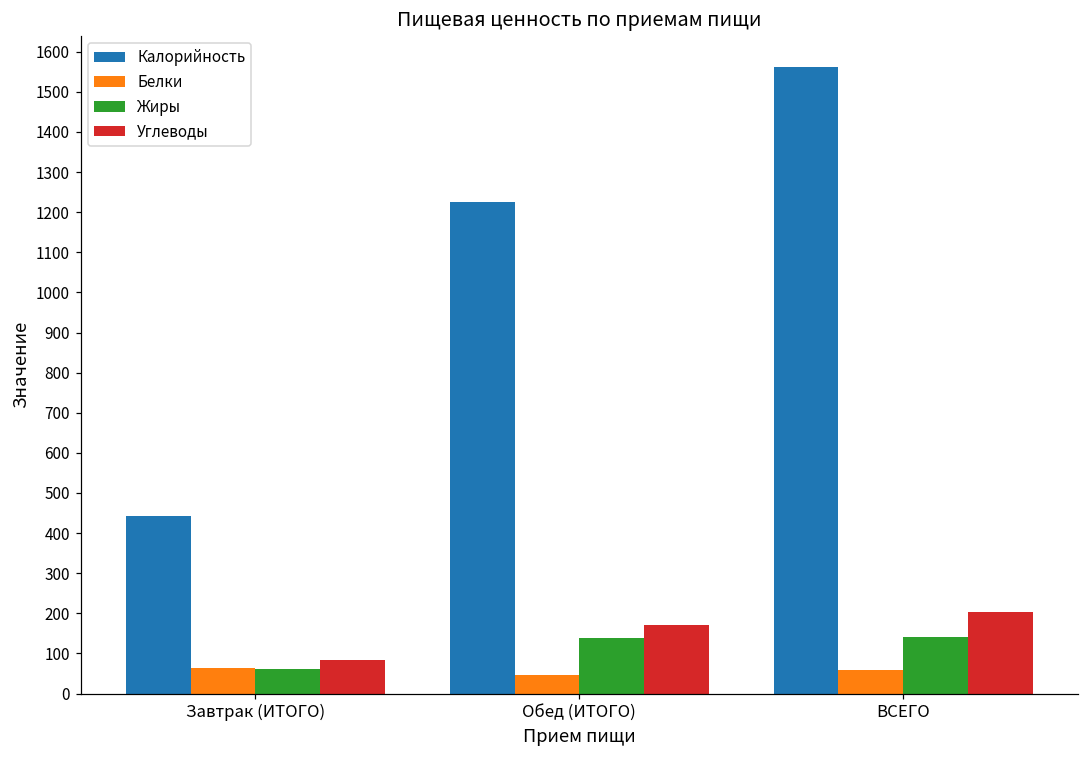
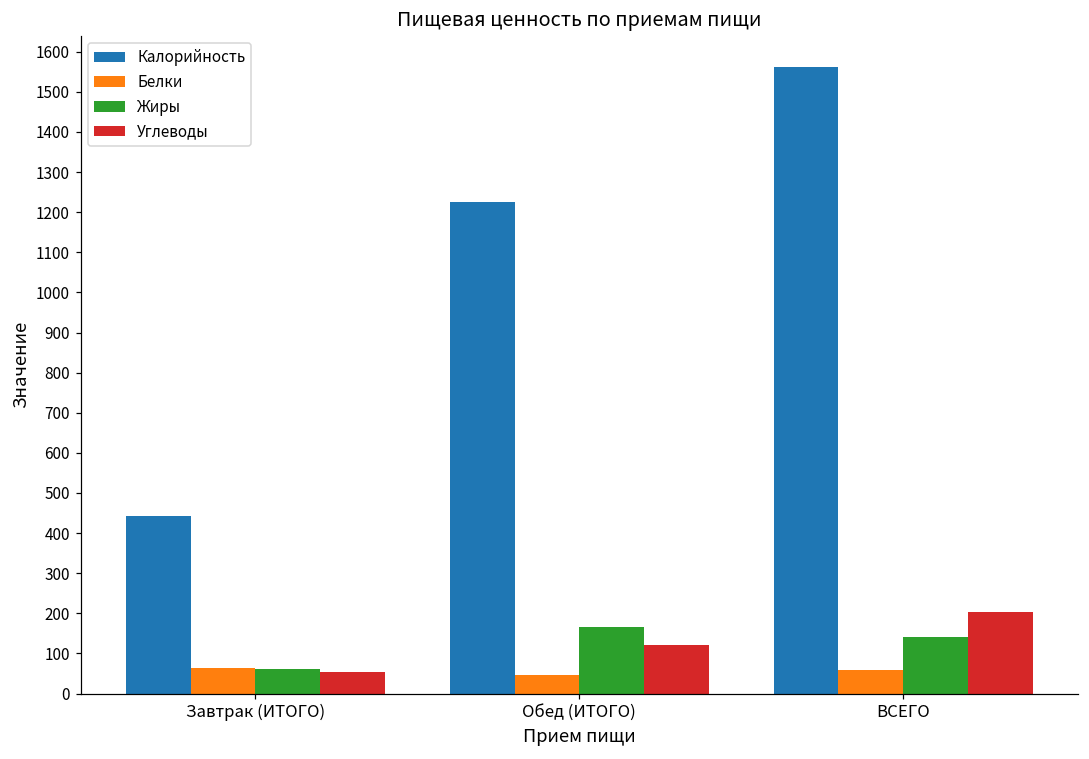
Углеводы, Завтрак (ИТОГО): 80 -> 50
Жиры, Обед (ИТОГО): 140 -> 170
Углеводы, Обед (ИТОГО): 170 -> 120
